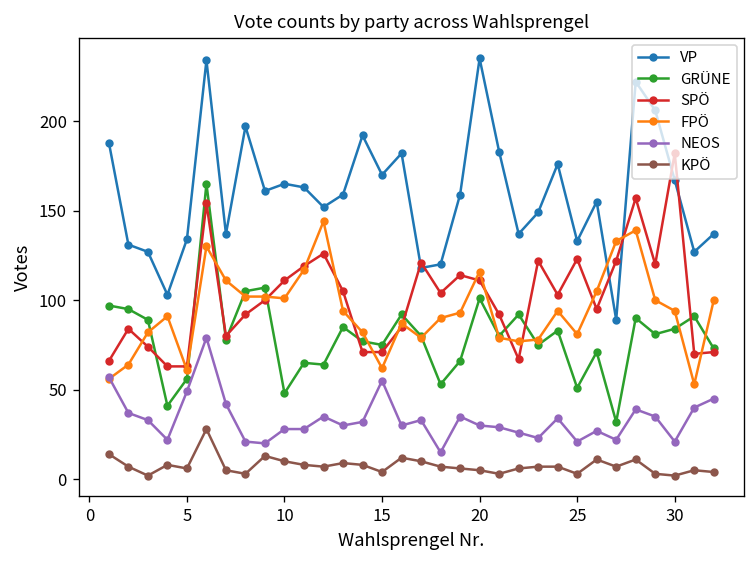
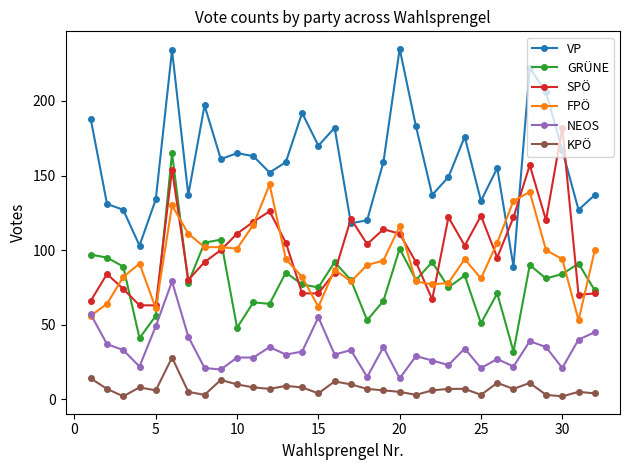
NEOS, 20: 30 -> 14
